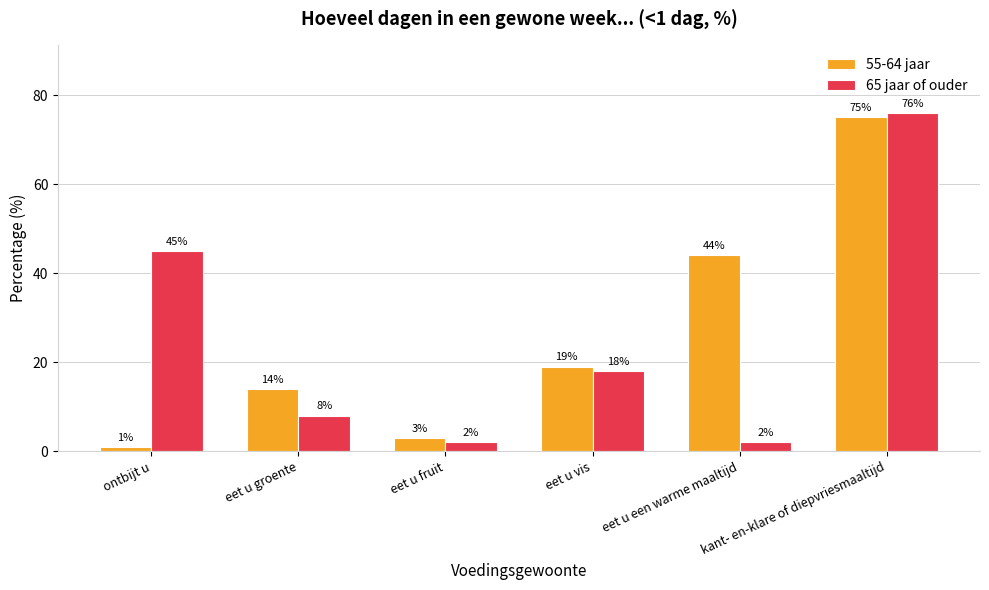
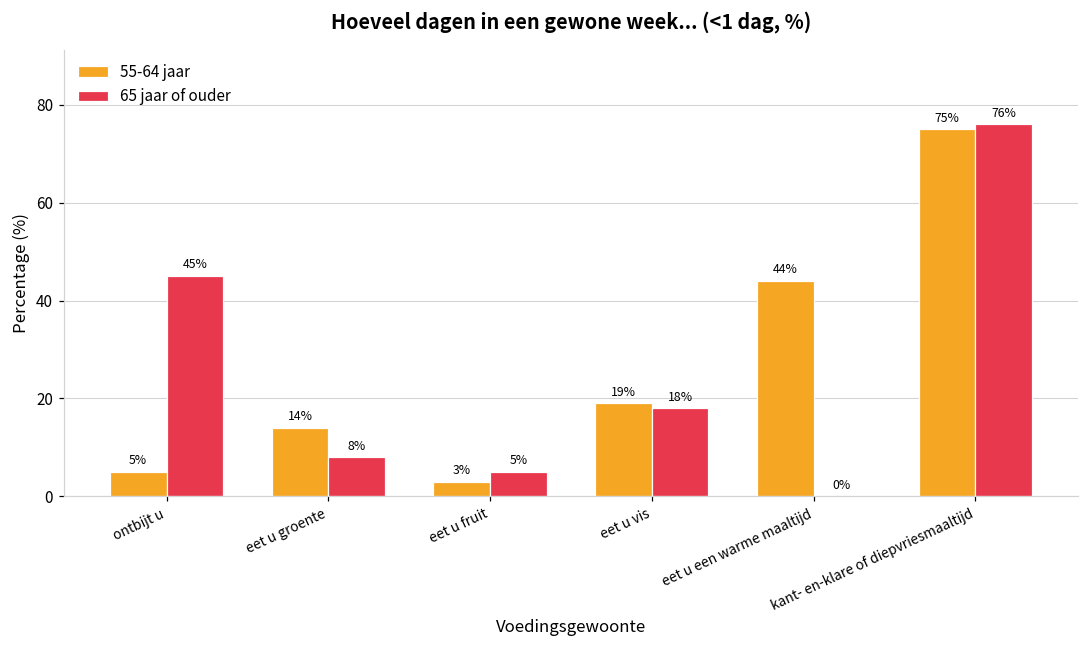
55-64 jaar, ontbijt u: 1% -> 5%
65 jaar of ouder, eet u fruit: 2% -> 5%
65 jaar of ouder, eet u een warme maaltijd: 2% -> 0%
